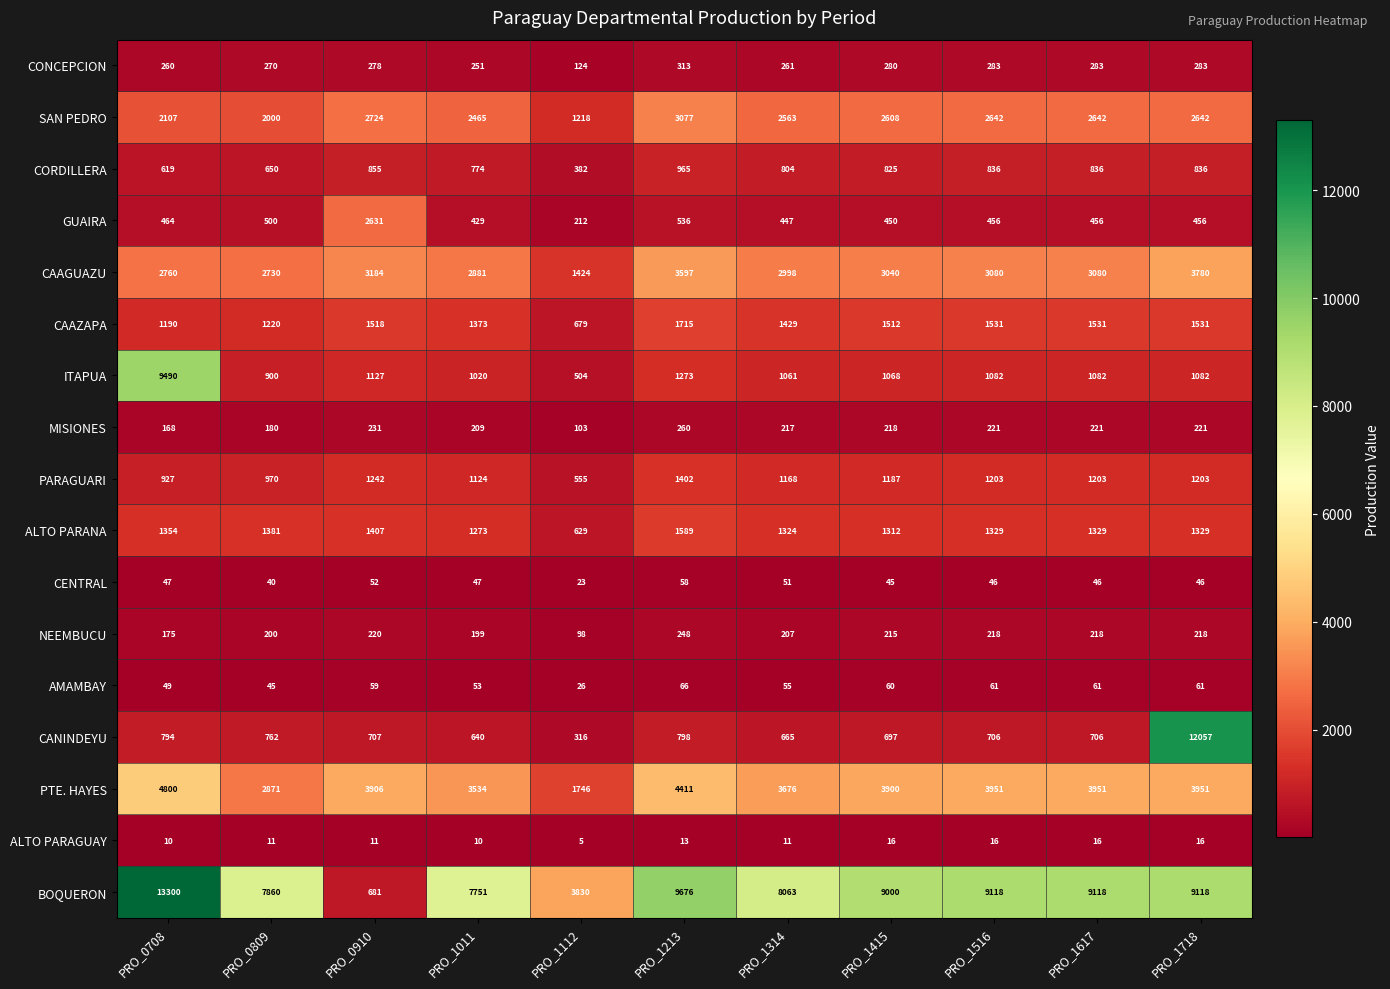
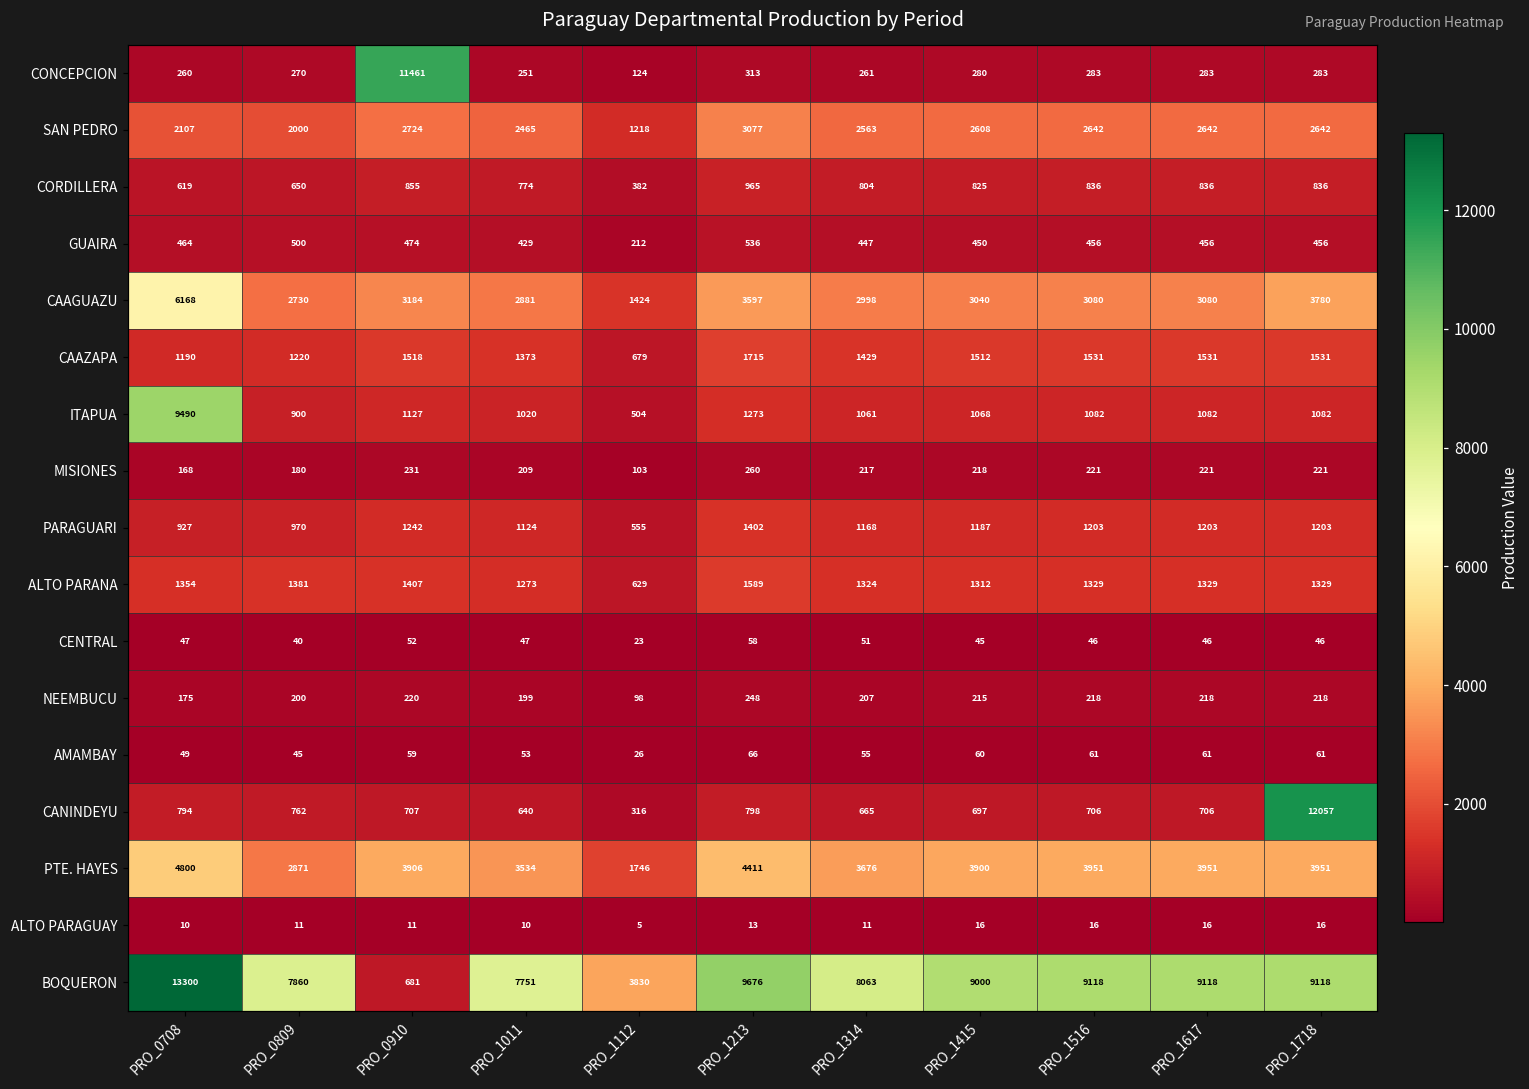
CONCEPCION, PRO_0910: 278 -> 11461
GUAIRA, PRO_0910: 2631 -> 474
CAAGUAZU, PRO_0708: 2760 -> 6168
